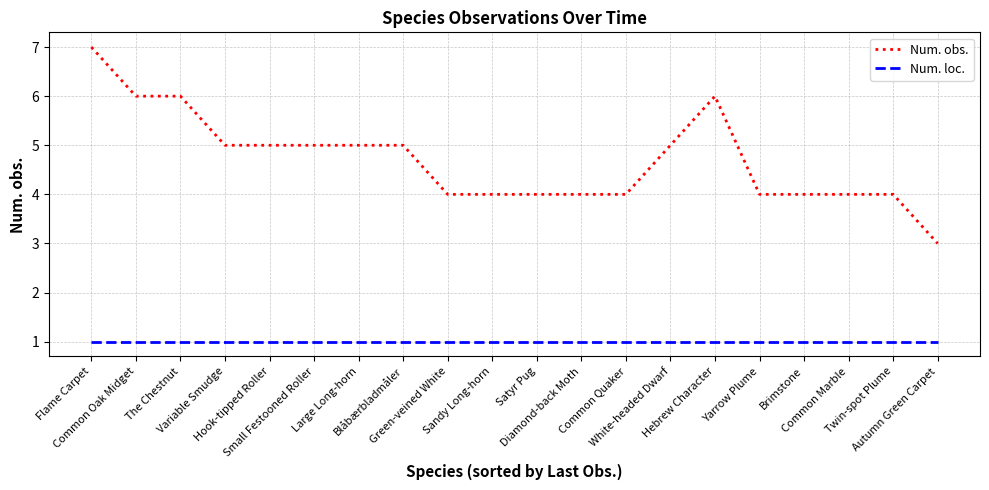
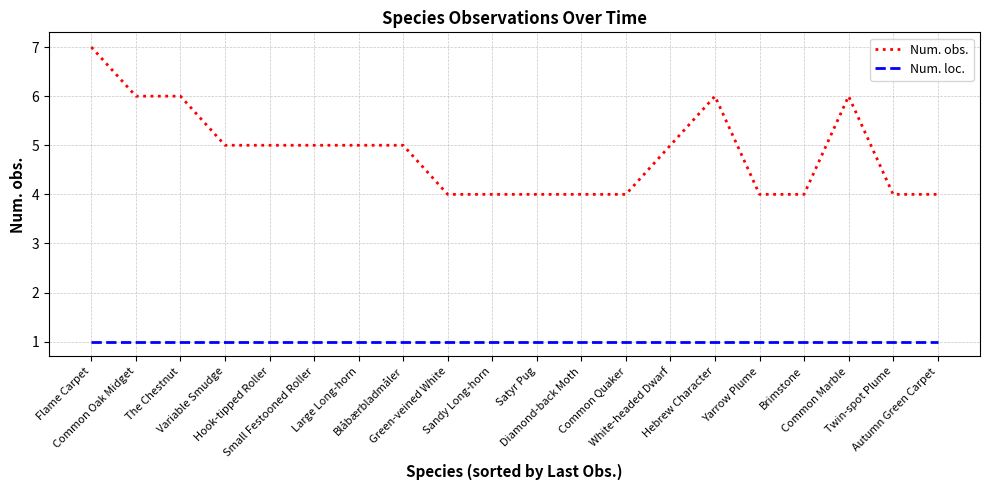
Num. obs., Common Marble: 4 -> 6
Num. obs., Autumn Green Carpet: 3 -> 4
